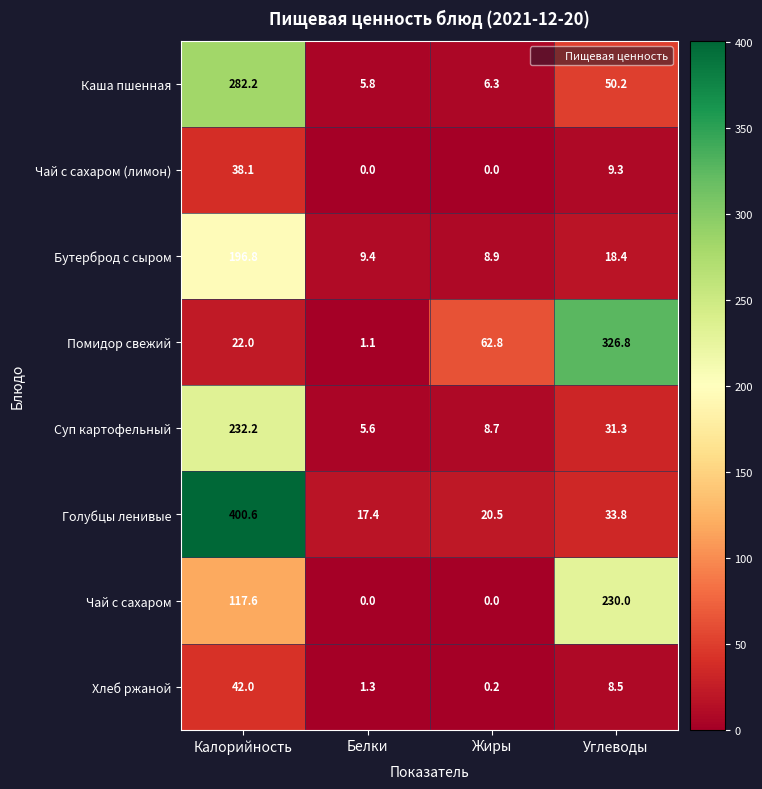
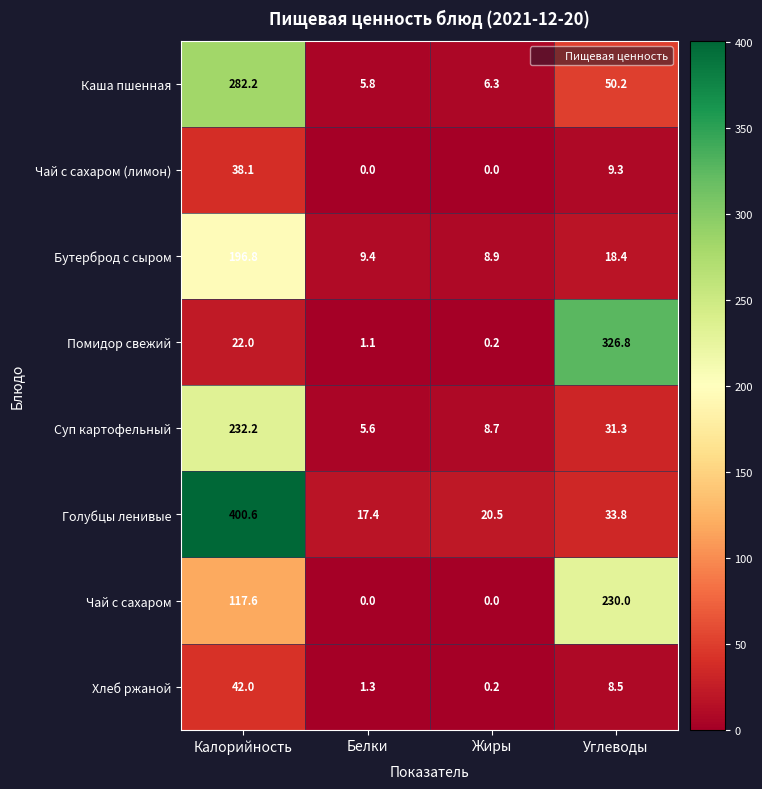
Помидор свежий, Жиры: 62.8 -> 0.2
